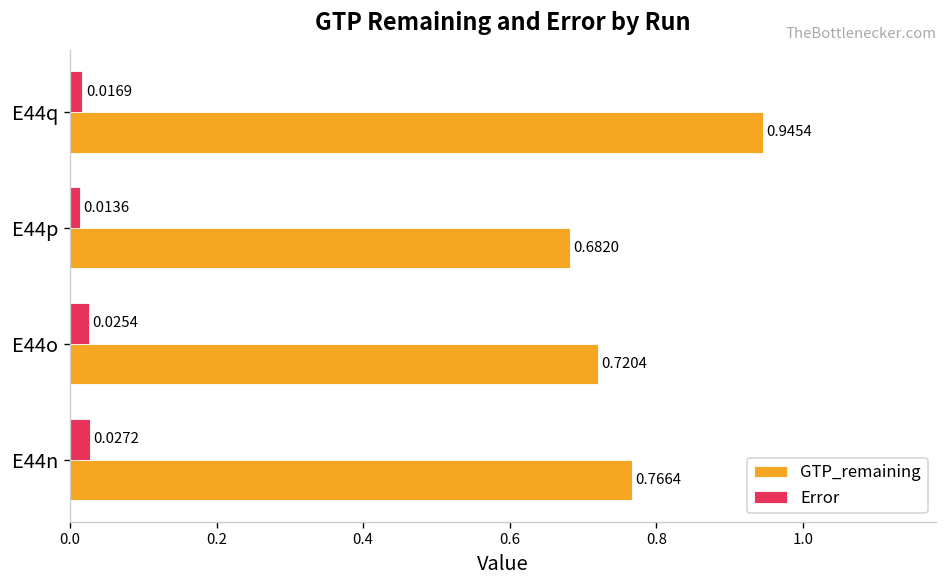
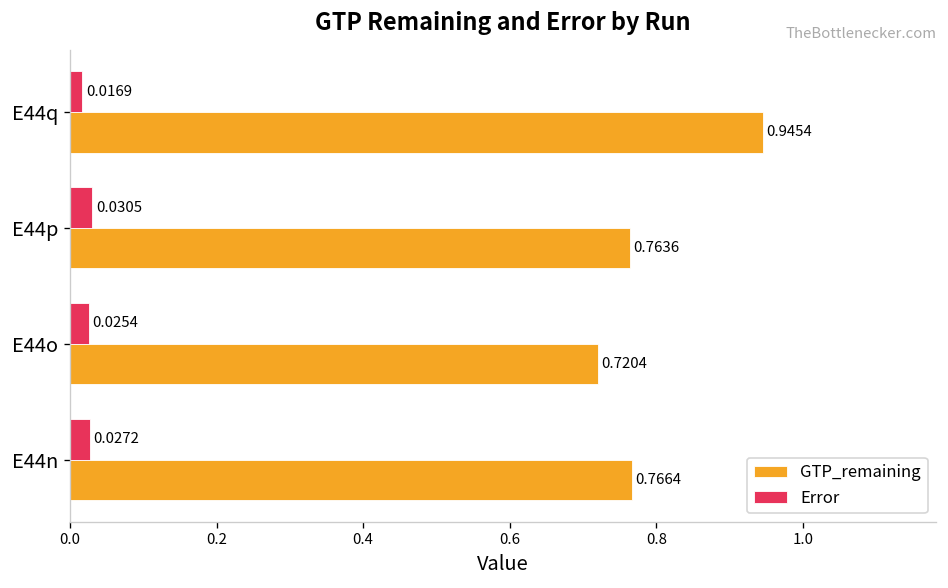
Error, E44p: 0.0136 -> 0.0305
GTP_remaining, E44p: 0.6820 -> 0.7636
